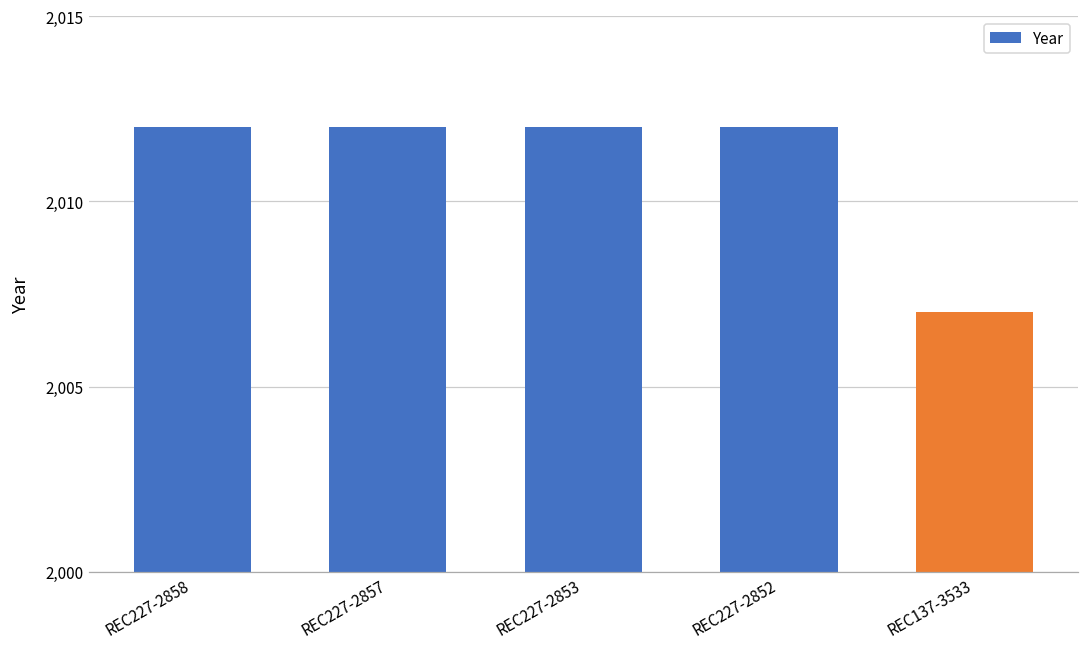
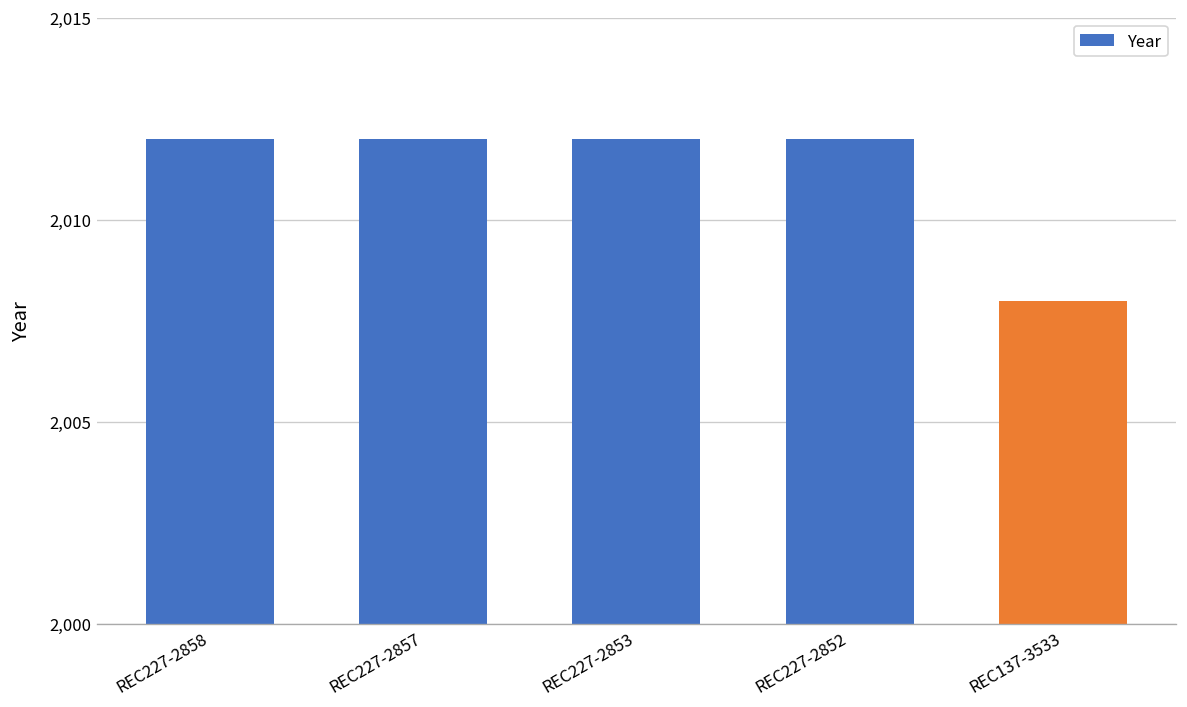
REC137-3533: 2,007 -> 2,008
